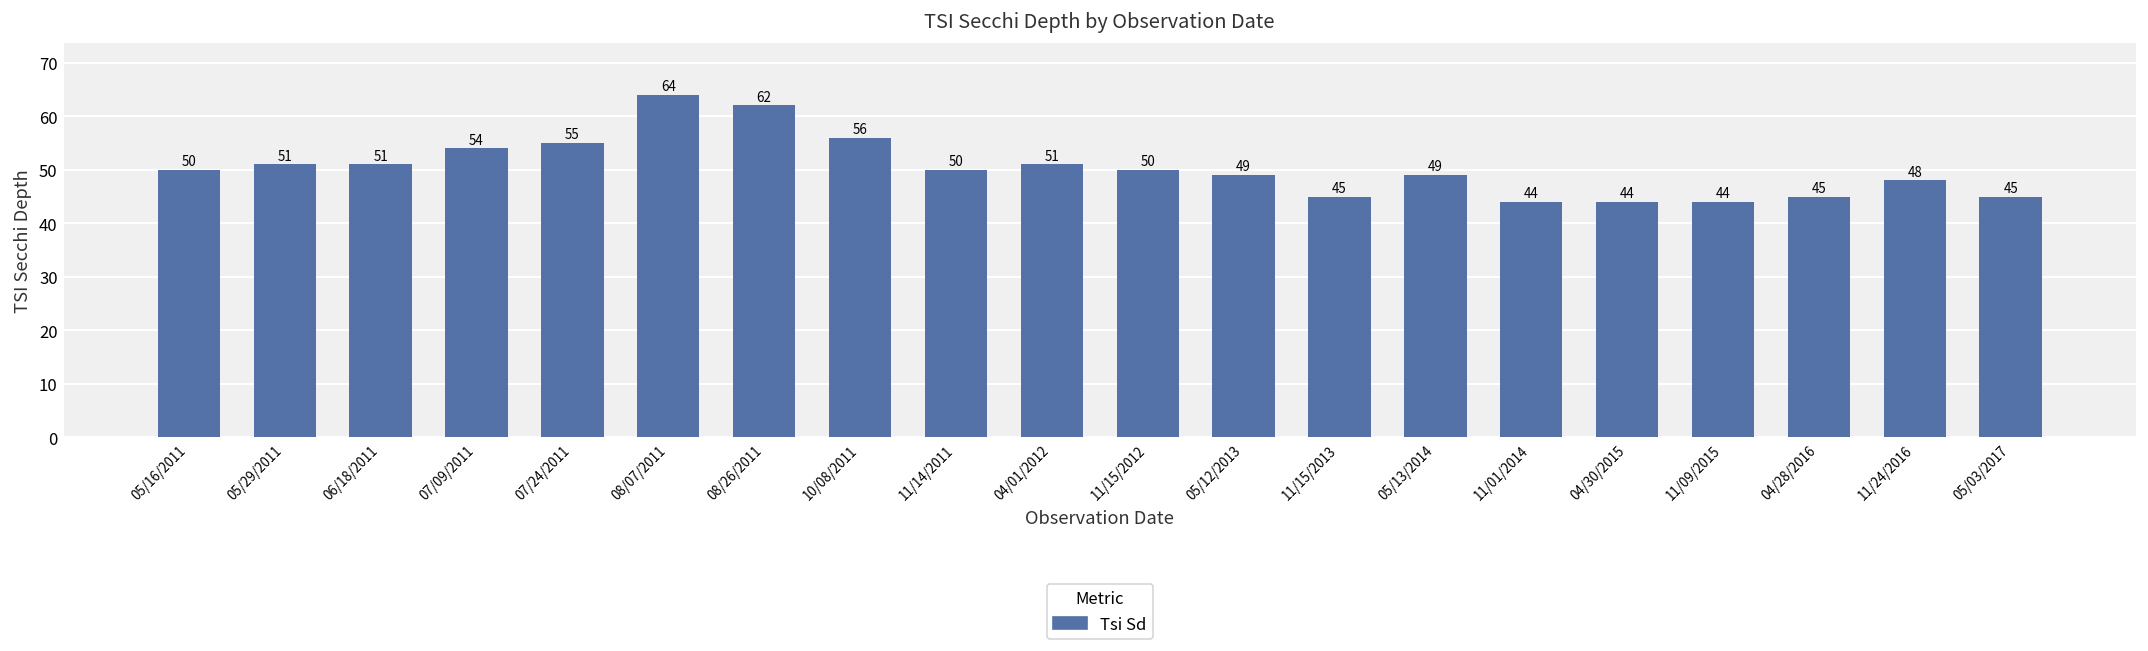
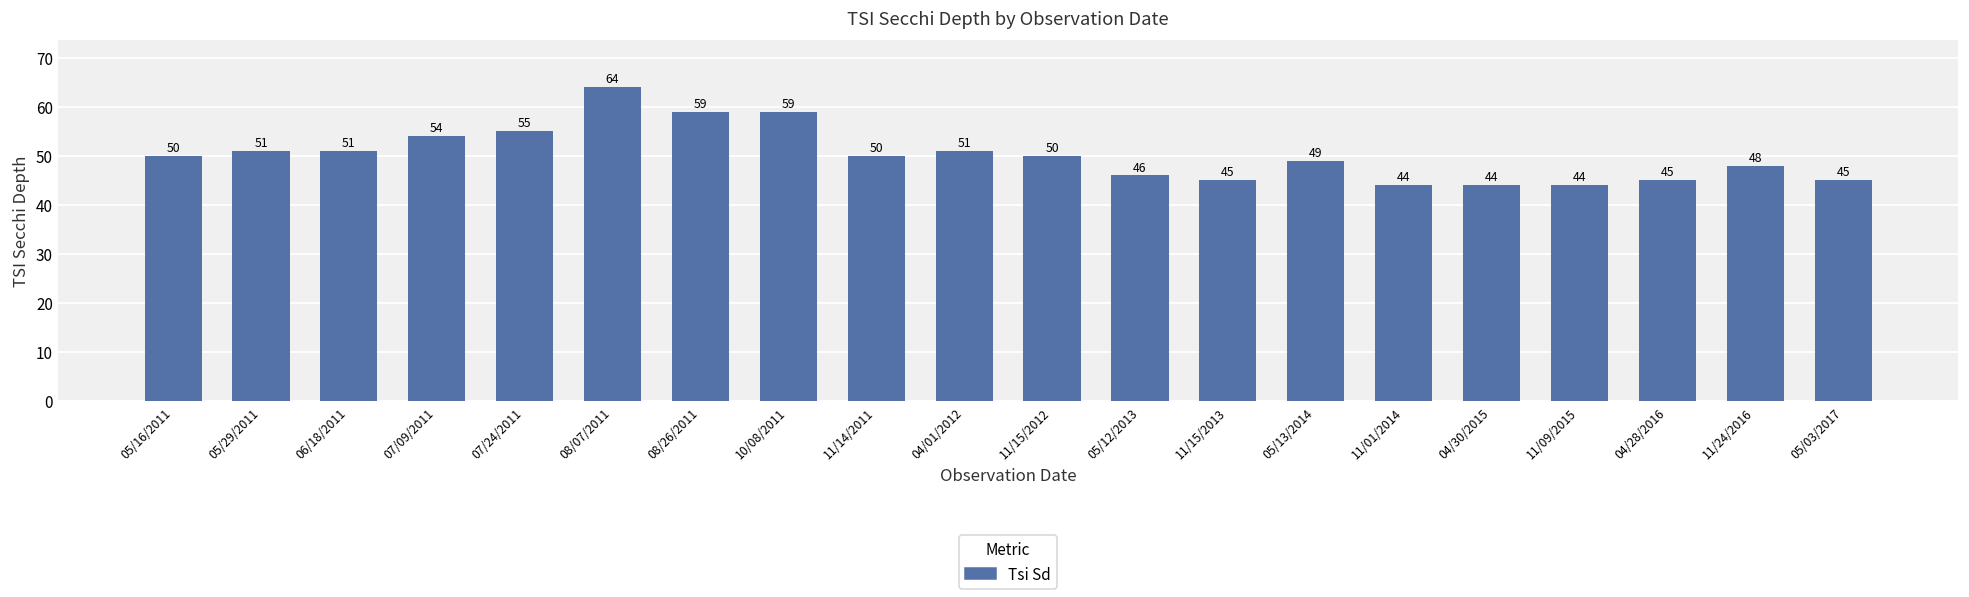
08/26/2011: 62 -> 59
10/08/2011: 56 -> 59
05/12/2013: 49 -> 46
